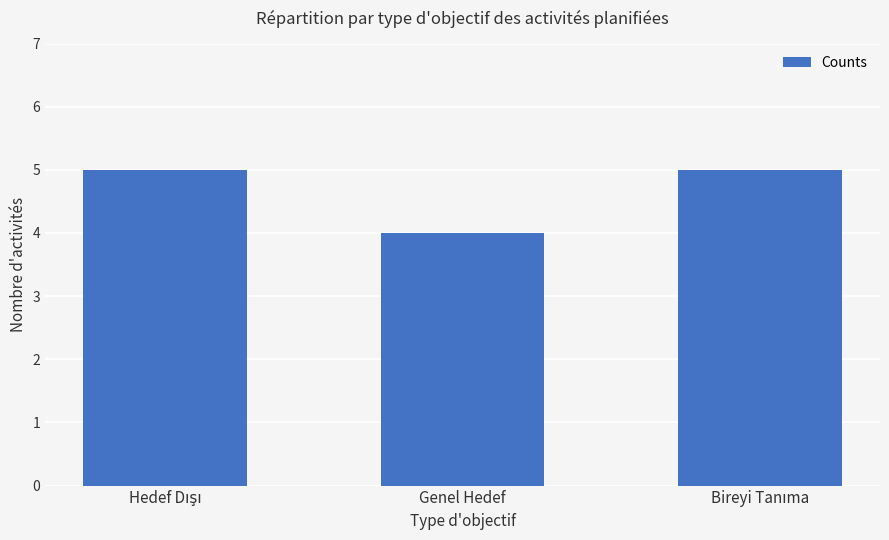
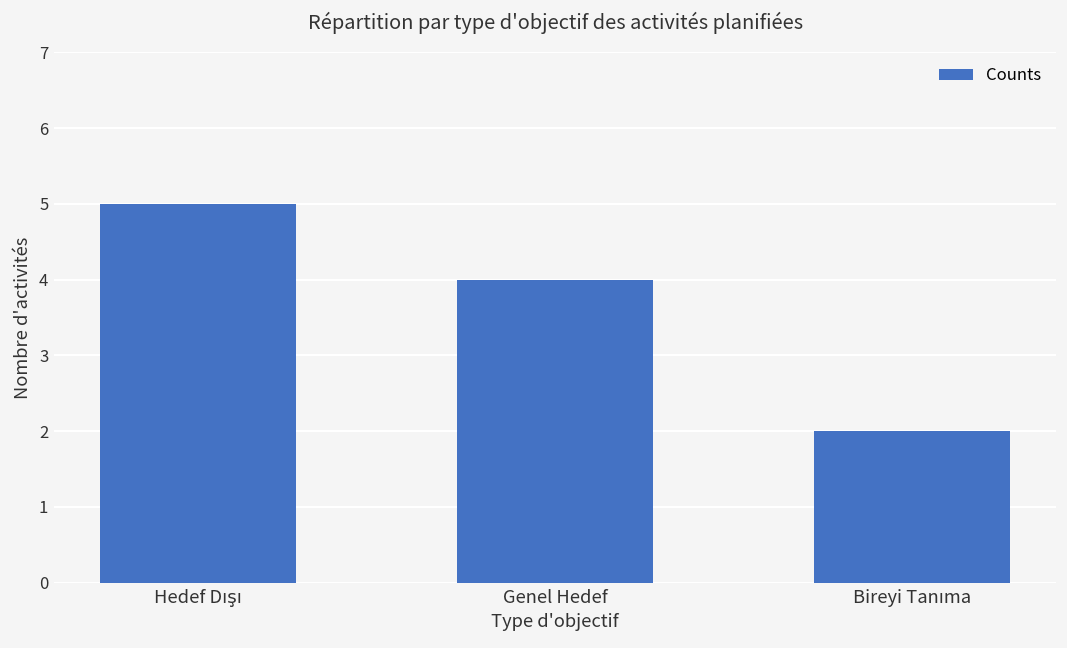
Bireyi Tanıma: 5 -> 2
